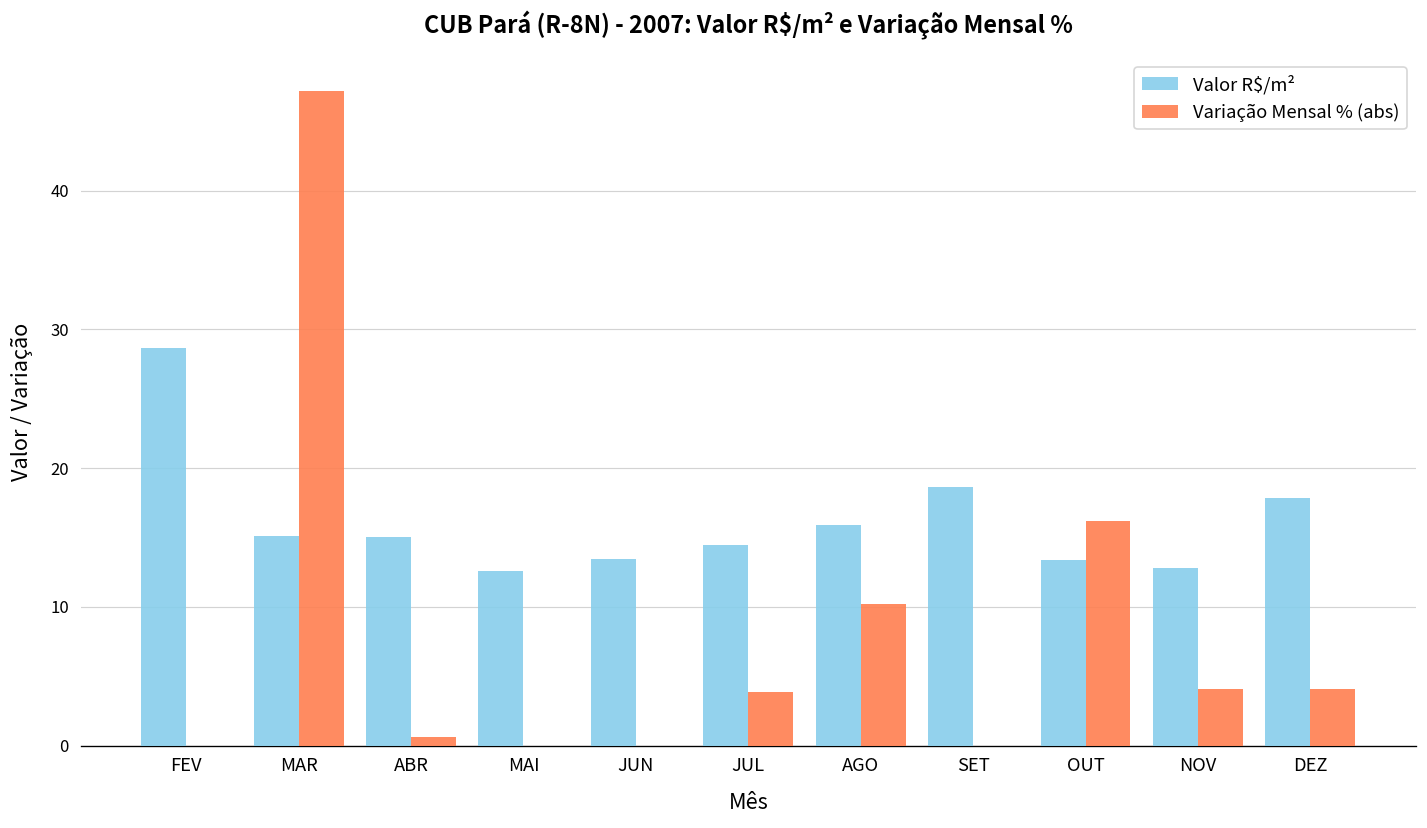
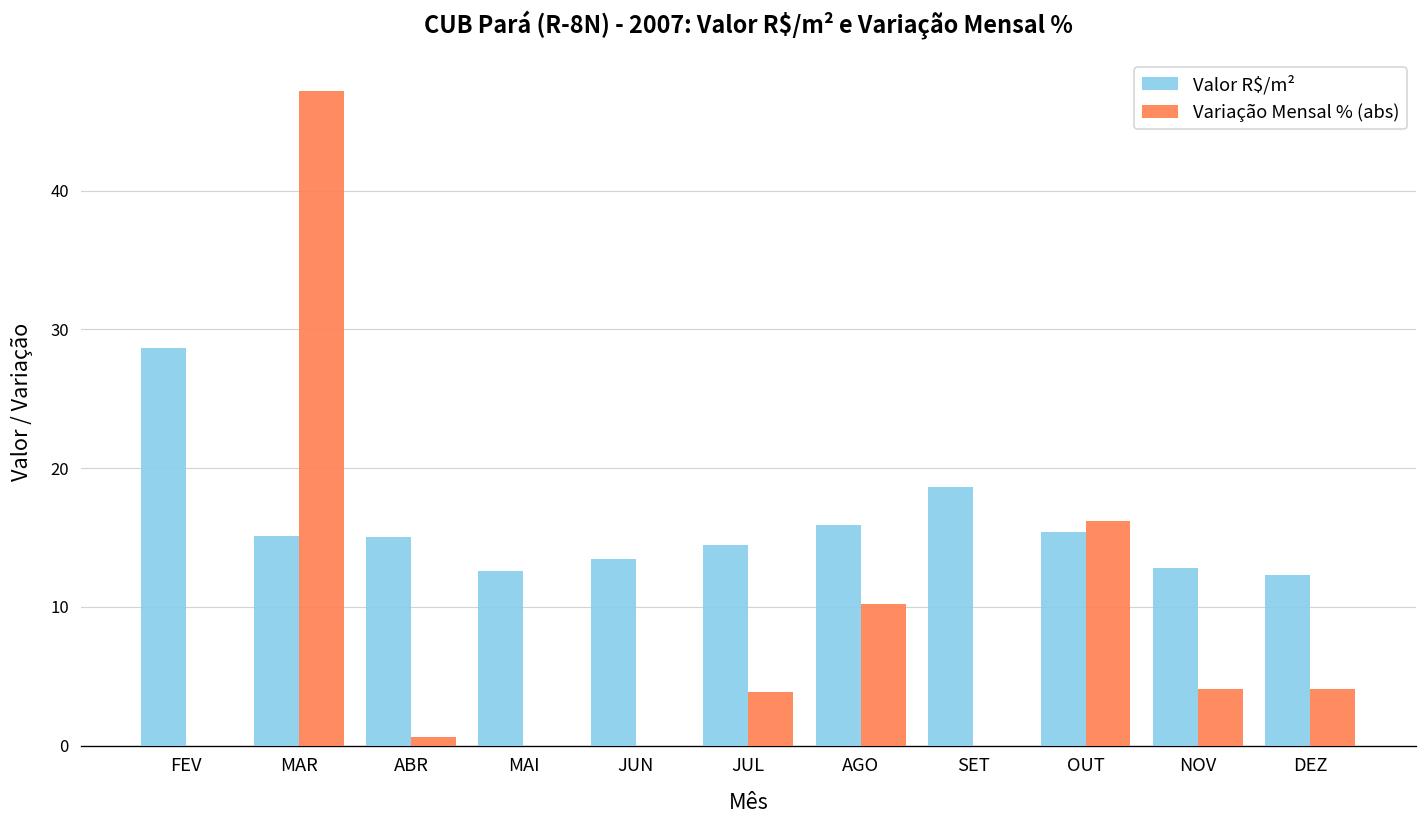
Valor R$/m², OUT: 13.4 -> 15.4
Valor R$/m², DEZ: 17.8 -> 12.3
